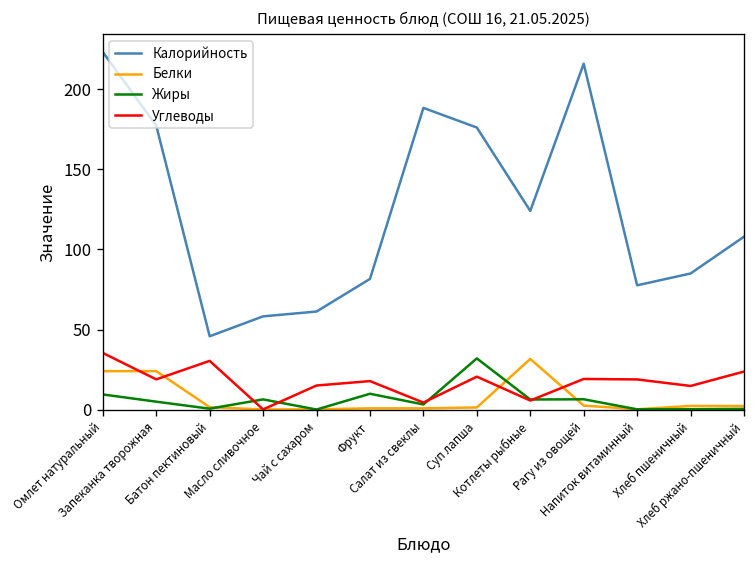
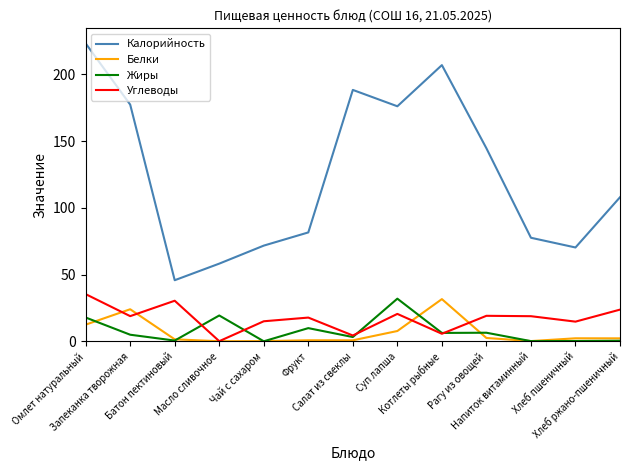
Белки, Омлет натуральный: 24 -> 13
Жиры, Омлет натуральный: 9 -> 18
Жиры, Масло сливочное: 6 -> 19
Калорийность, Чай с сахаром: 61 -> 72
Белки, Суп лапша: 1 -> 8
Калорийность, Котлеты рыбные: 124 -> 207
Калорийность, Рагу из овощей: 216 -> 145
Калорийность, Хлеб пшеничный: 85 -> 70
